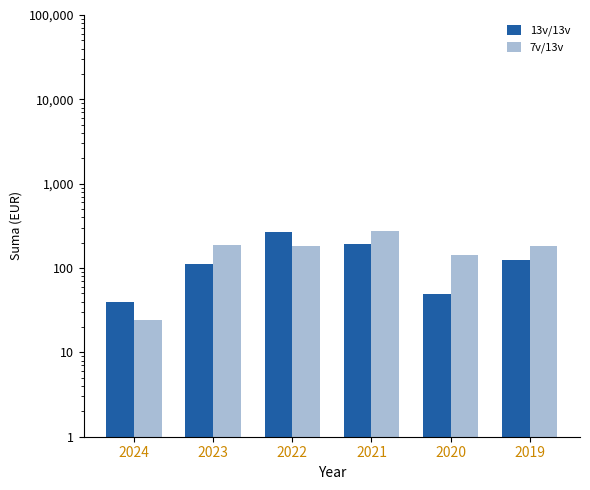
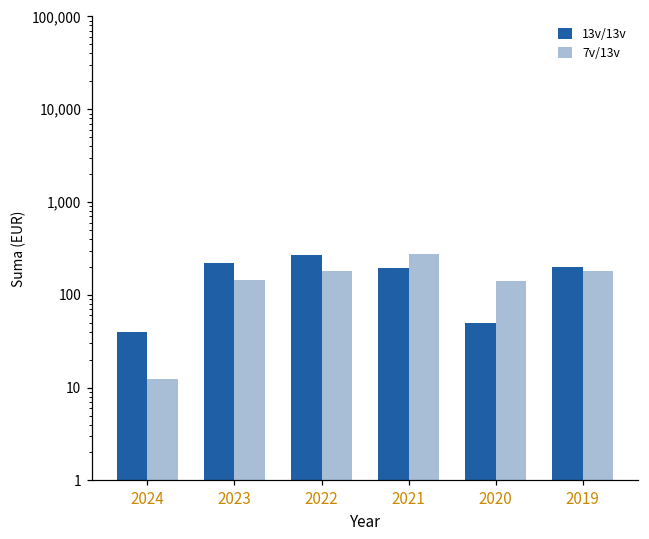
7v/13v, 2024: 24 -> 12
13v/13v, 2023: 110 -> 220
7v/13v, 2023: 190 -> 140
13v/13v, 2019: 120 -> 200
